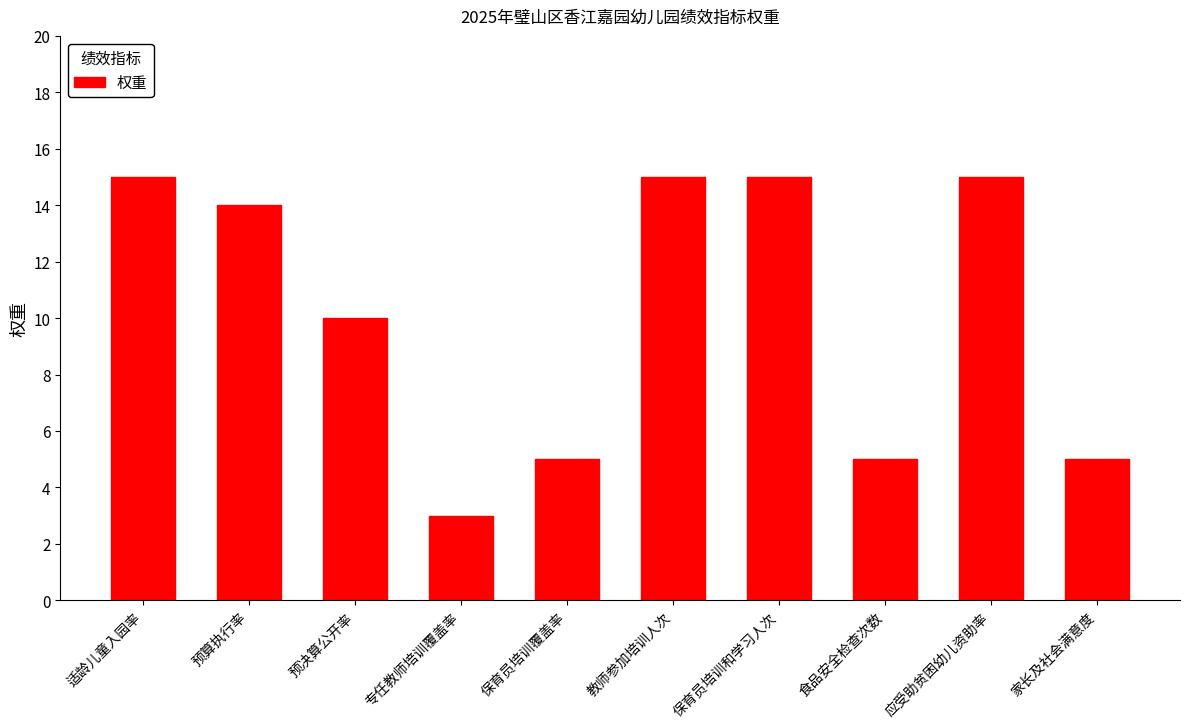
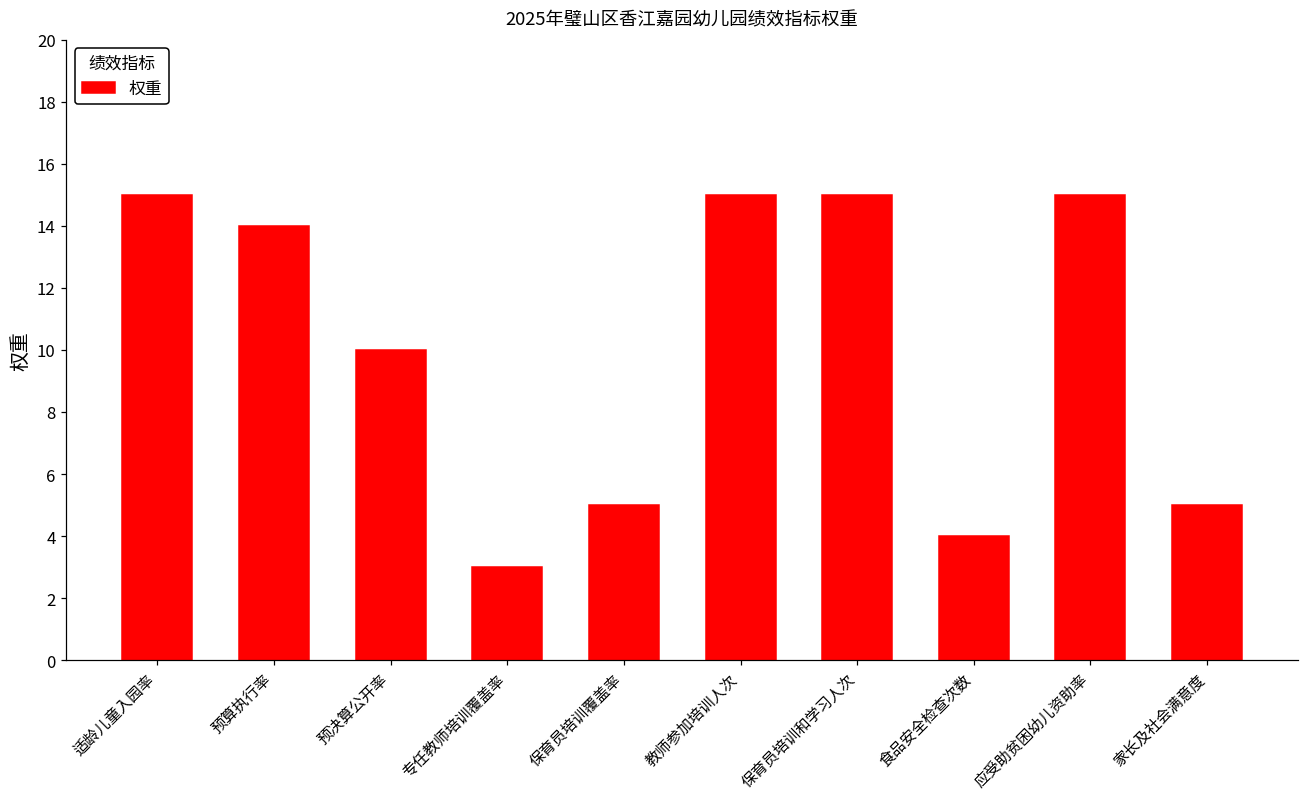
食品安全检查次数: 5 -> 4
